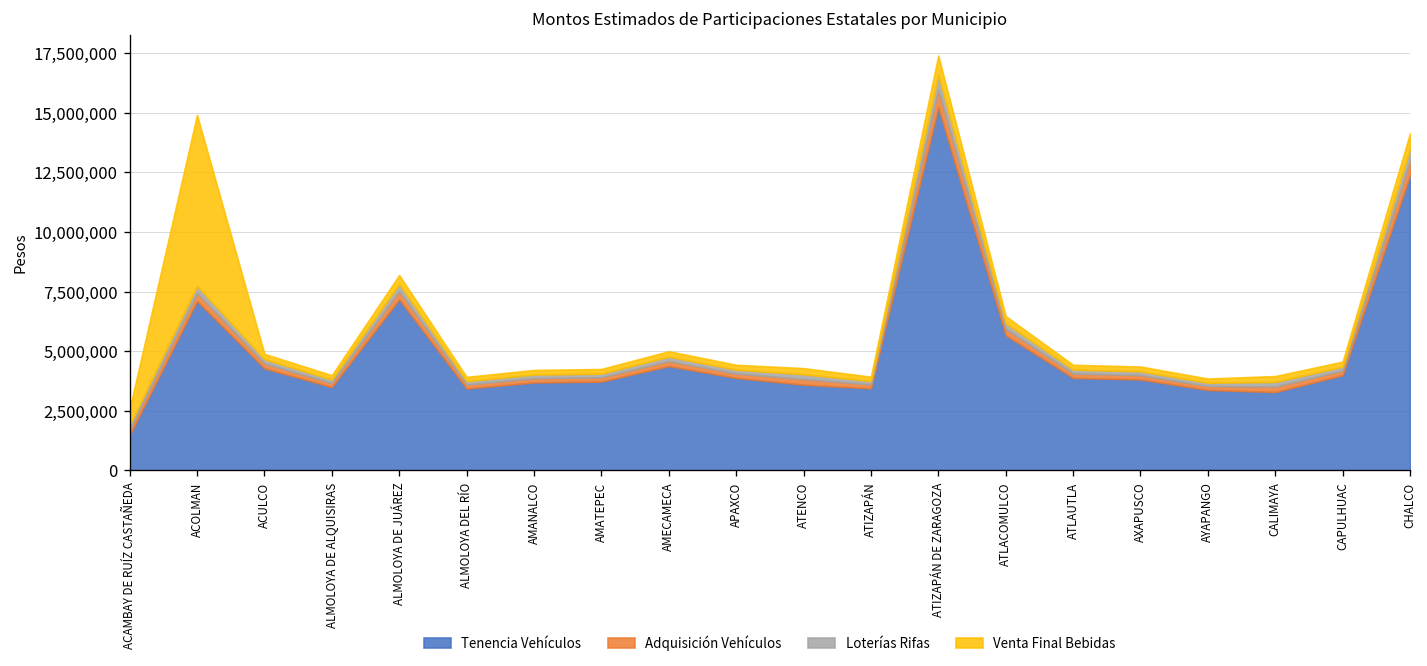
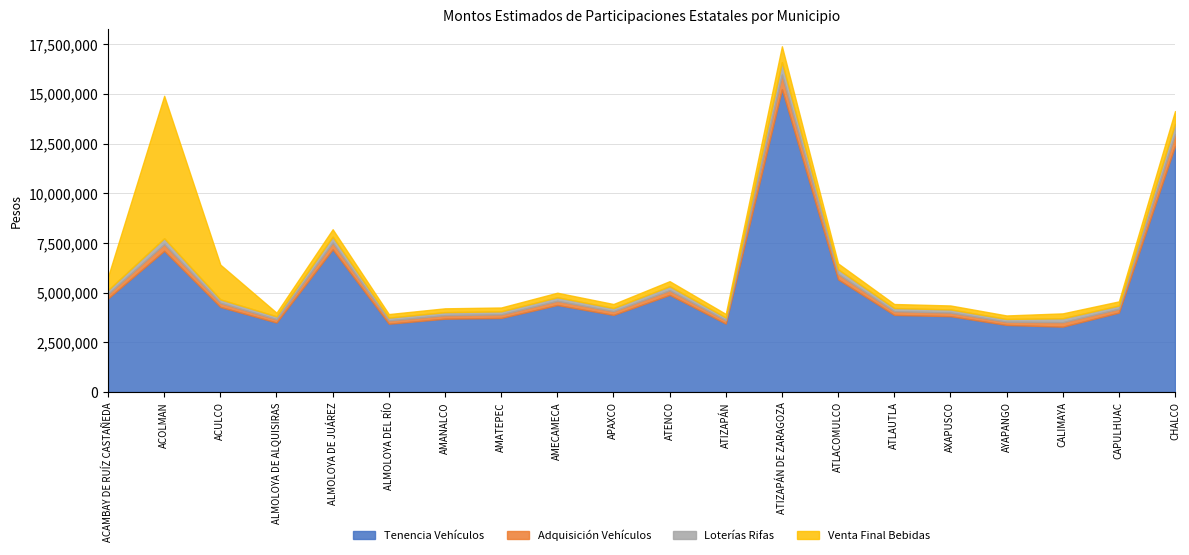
Tenencia Vehículos, ACAMBAY DE RUÍZ CASTAÑEDA: 1,500,000 -> 4,700,000
Venta Final Bebidas, ACULCO: 200,000 -> 1,700,000
Tenencia Vehículos, ATENCO: 3,600,000 -> 4,900,000
